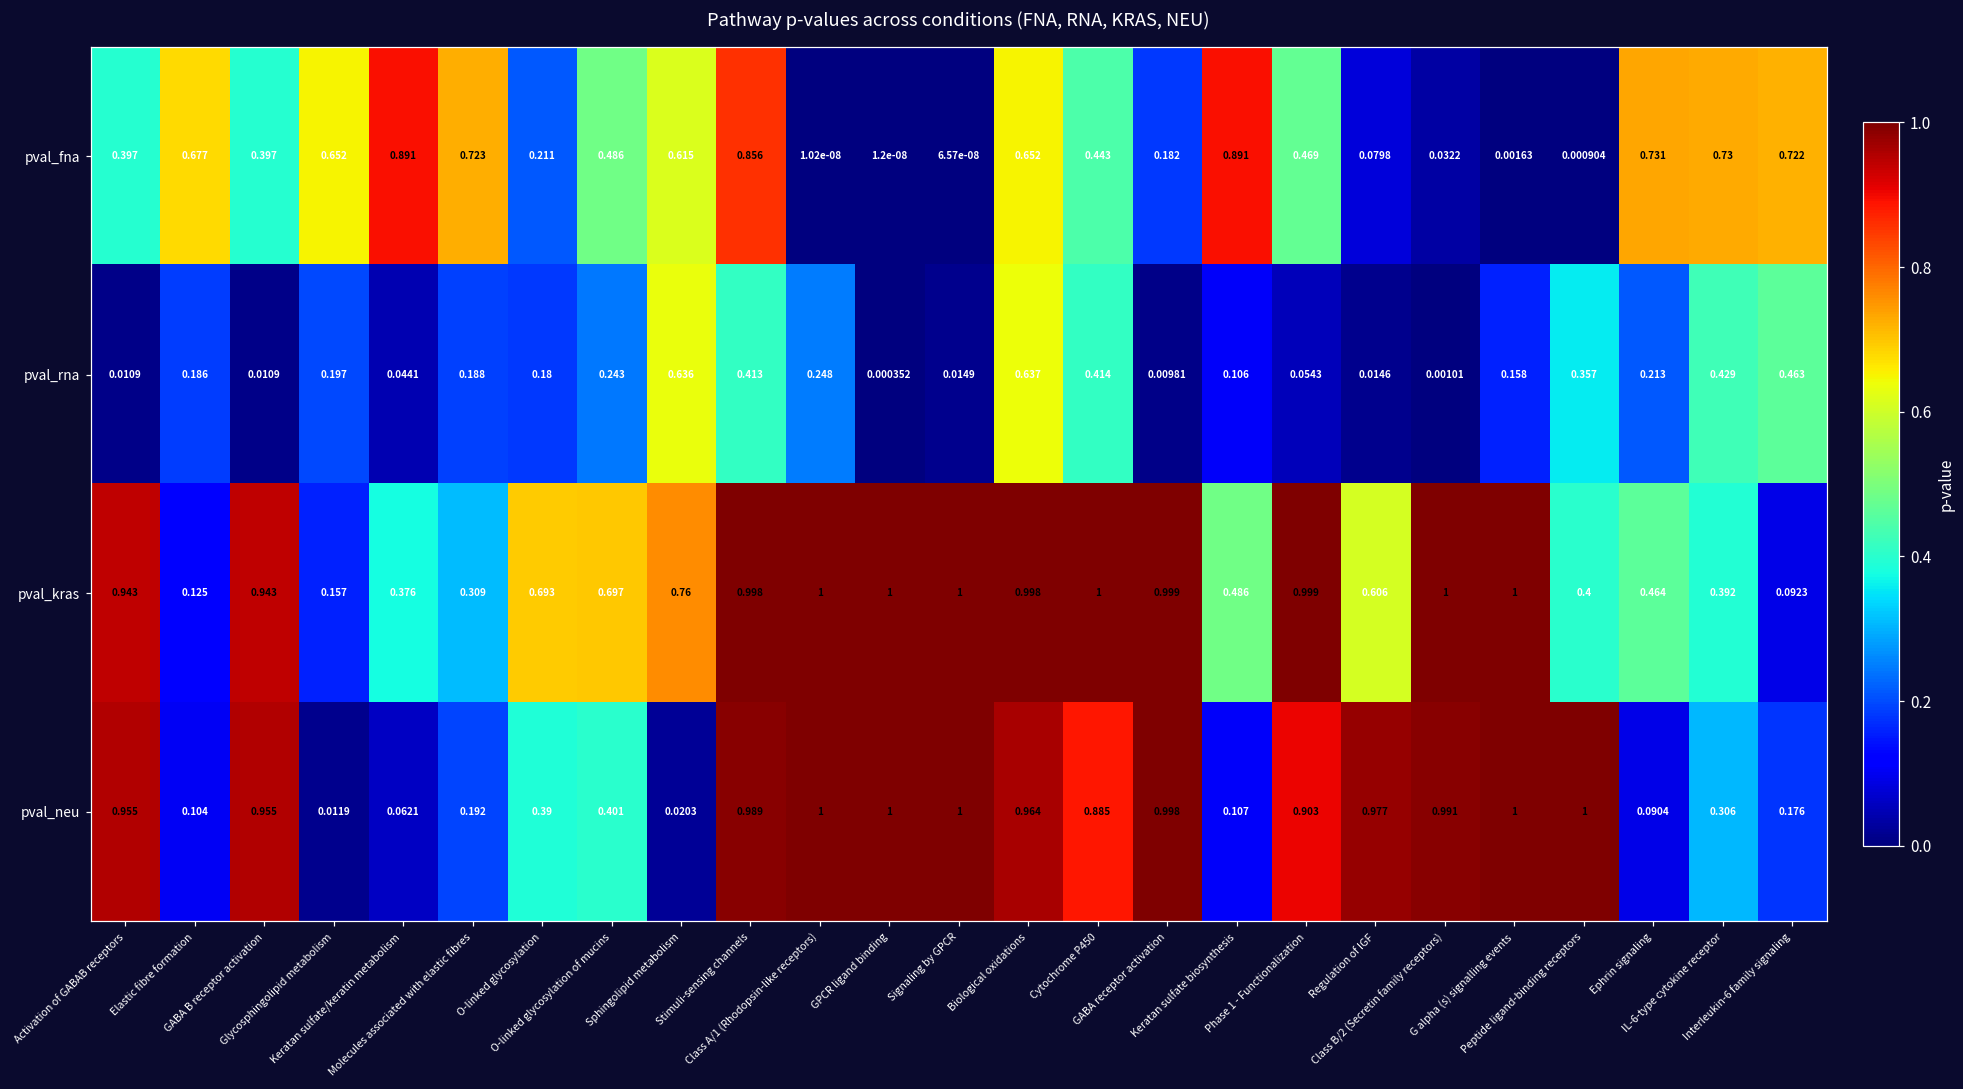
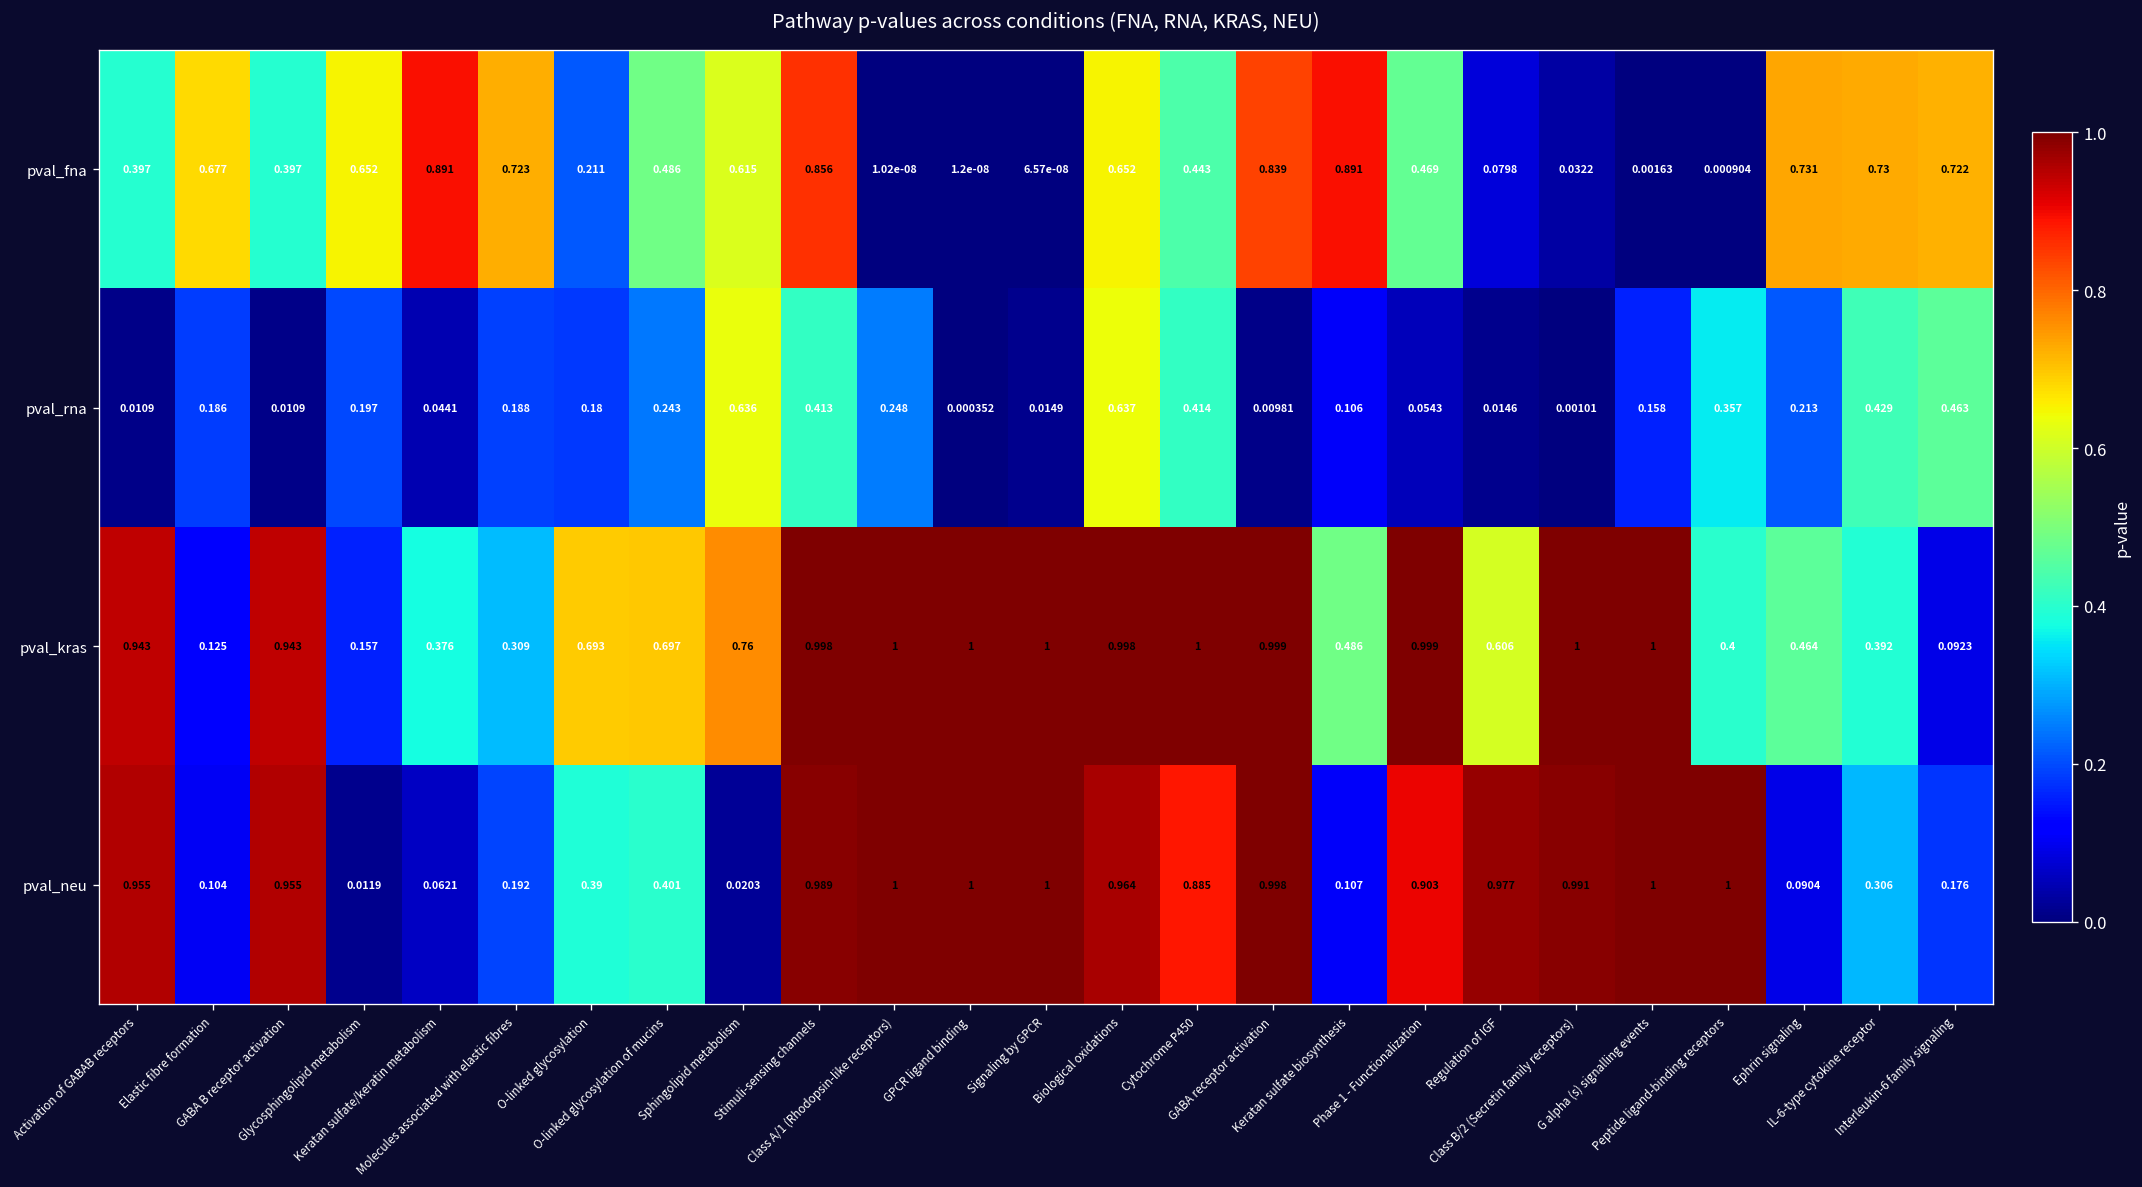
pval_fna, GABA receptor activation: 0.182 -> 0.839
